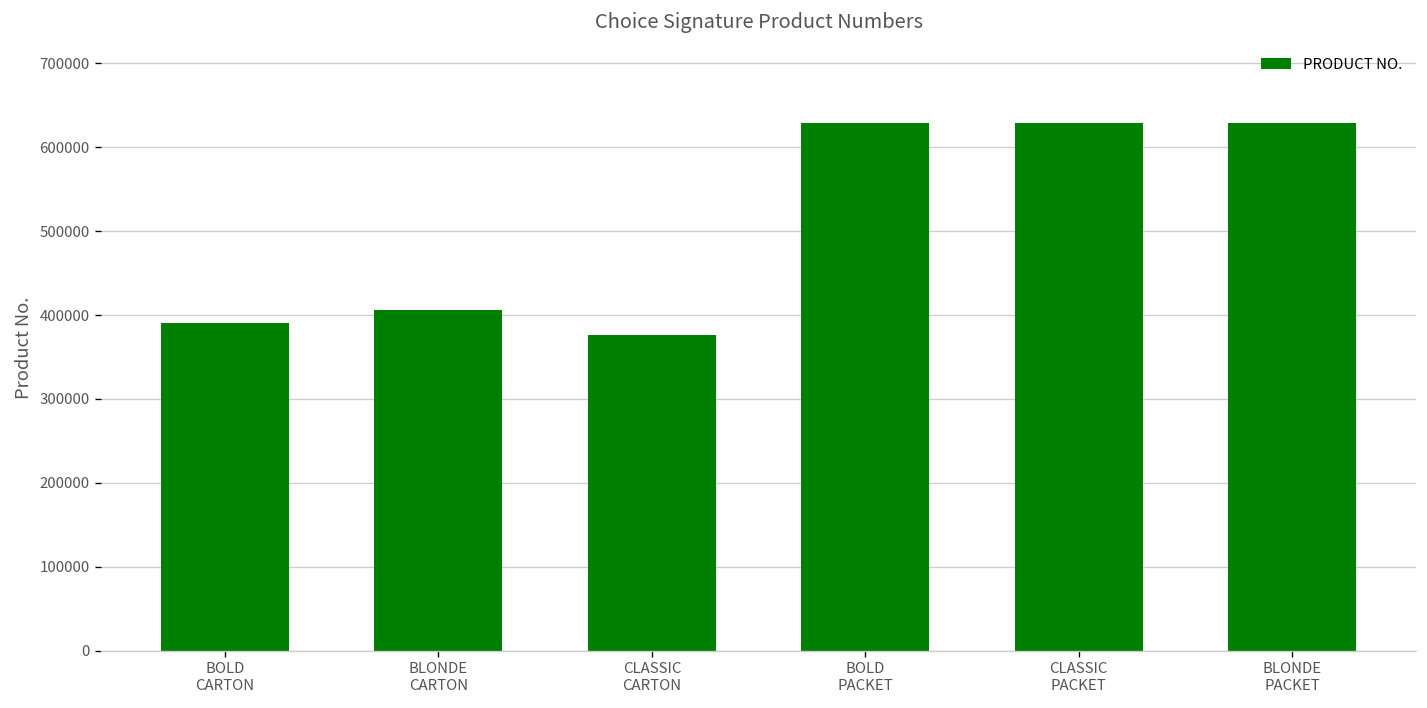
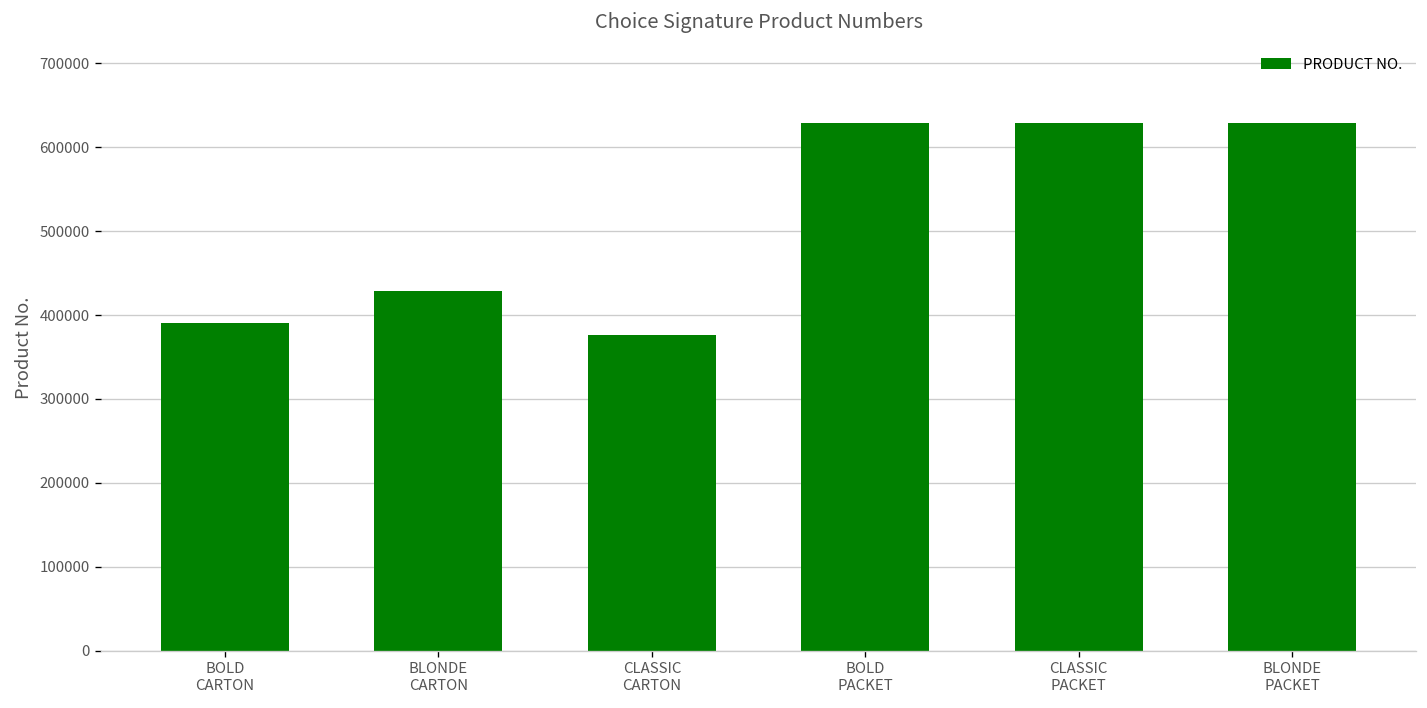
BLONDE CARTON: 410000 -> 430000
